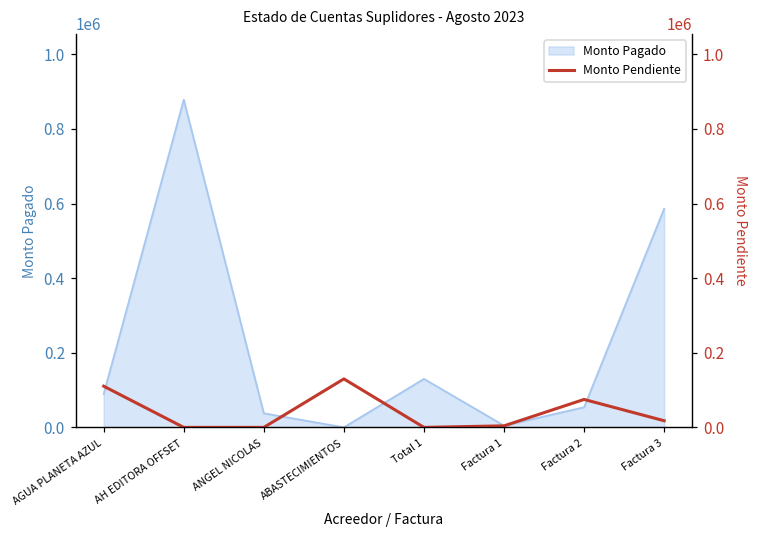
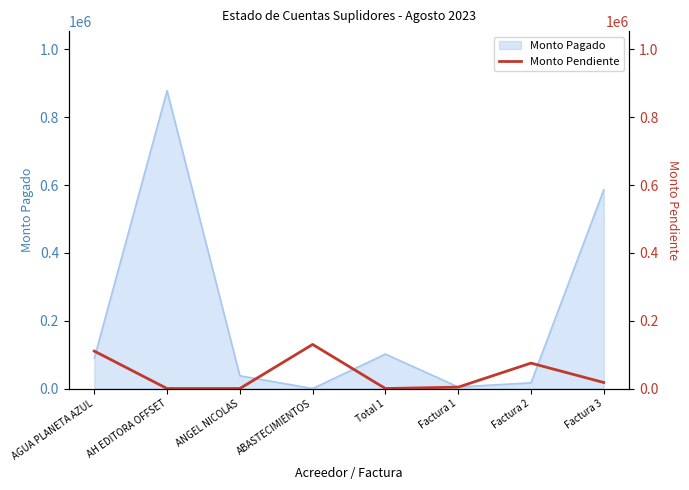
Monto Pagado, Total 1: 130000 -> 100000
Monto Pagado, Factura 2: 50000 -> 20000
